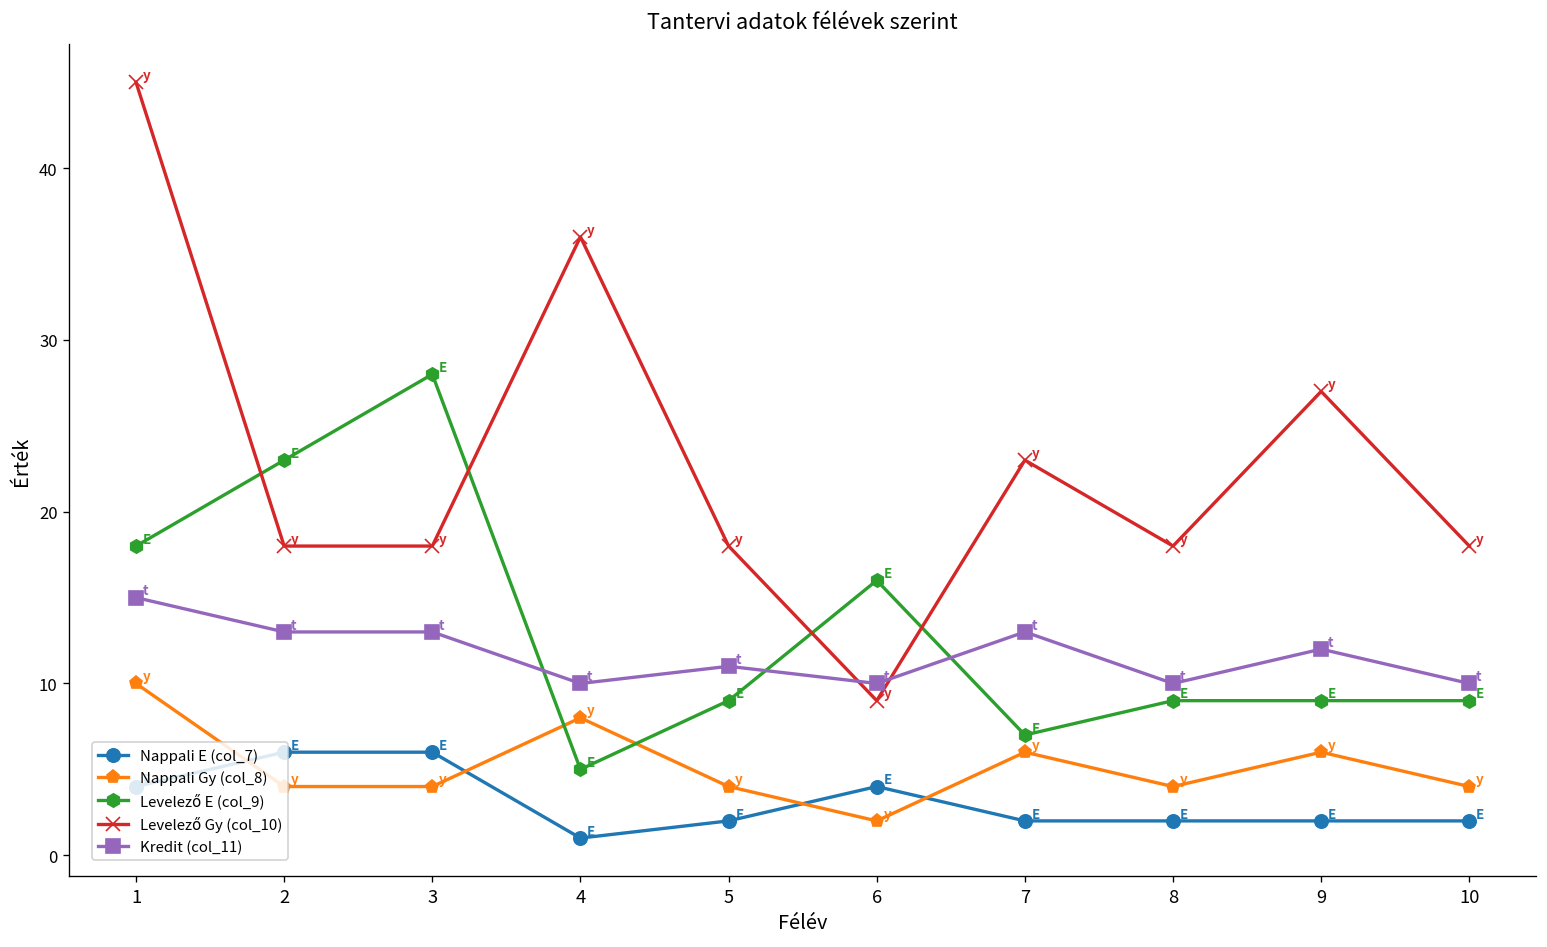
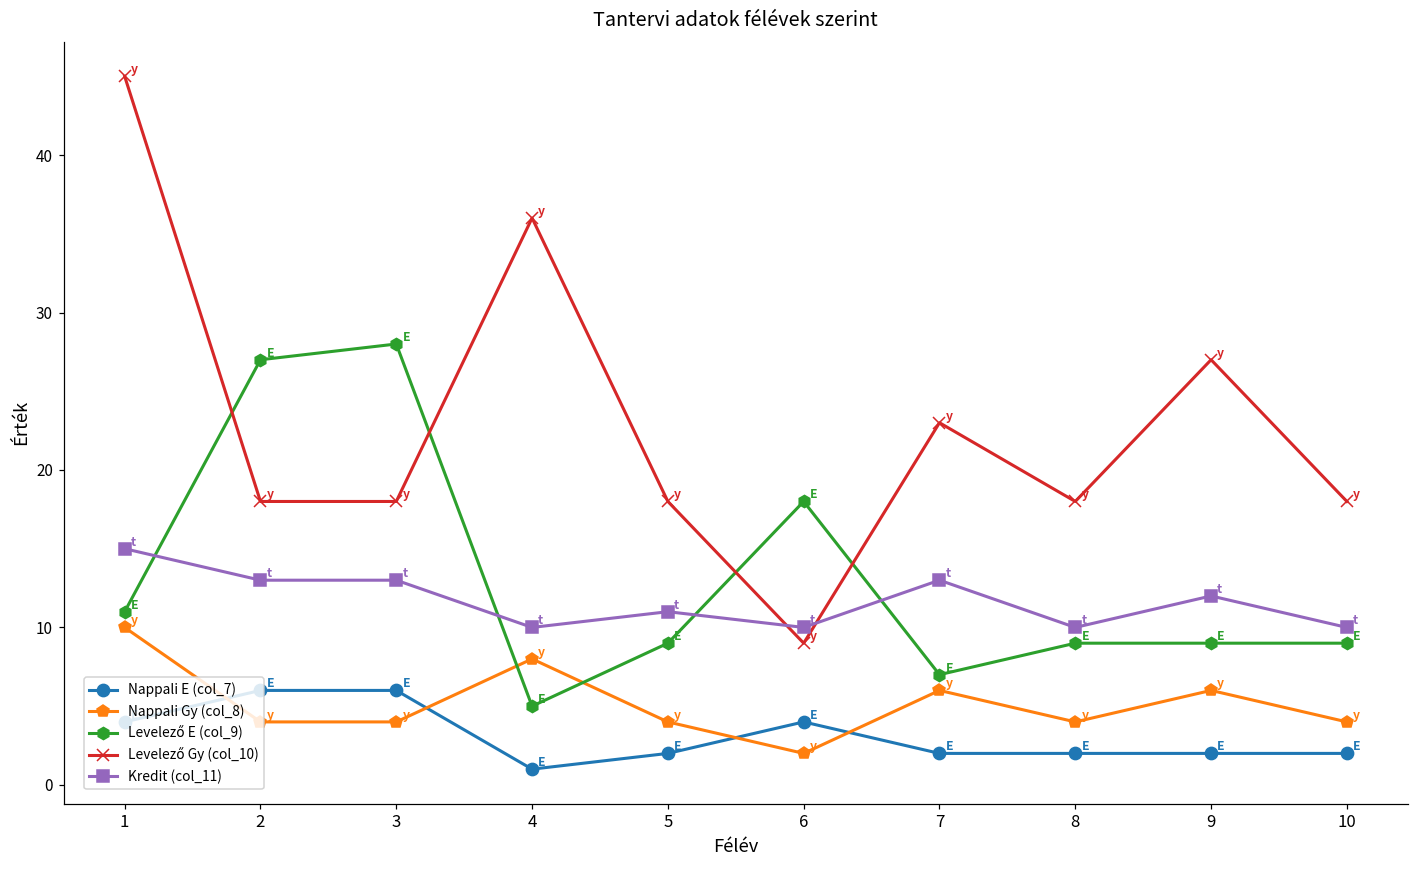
Levelező E (col_9), 1: 18 -> 11
Levelező E (col_9), 2: 23 -> 27
Levelező E (col_9), 6: 16 -> 18
